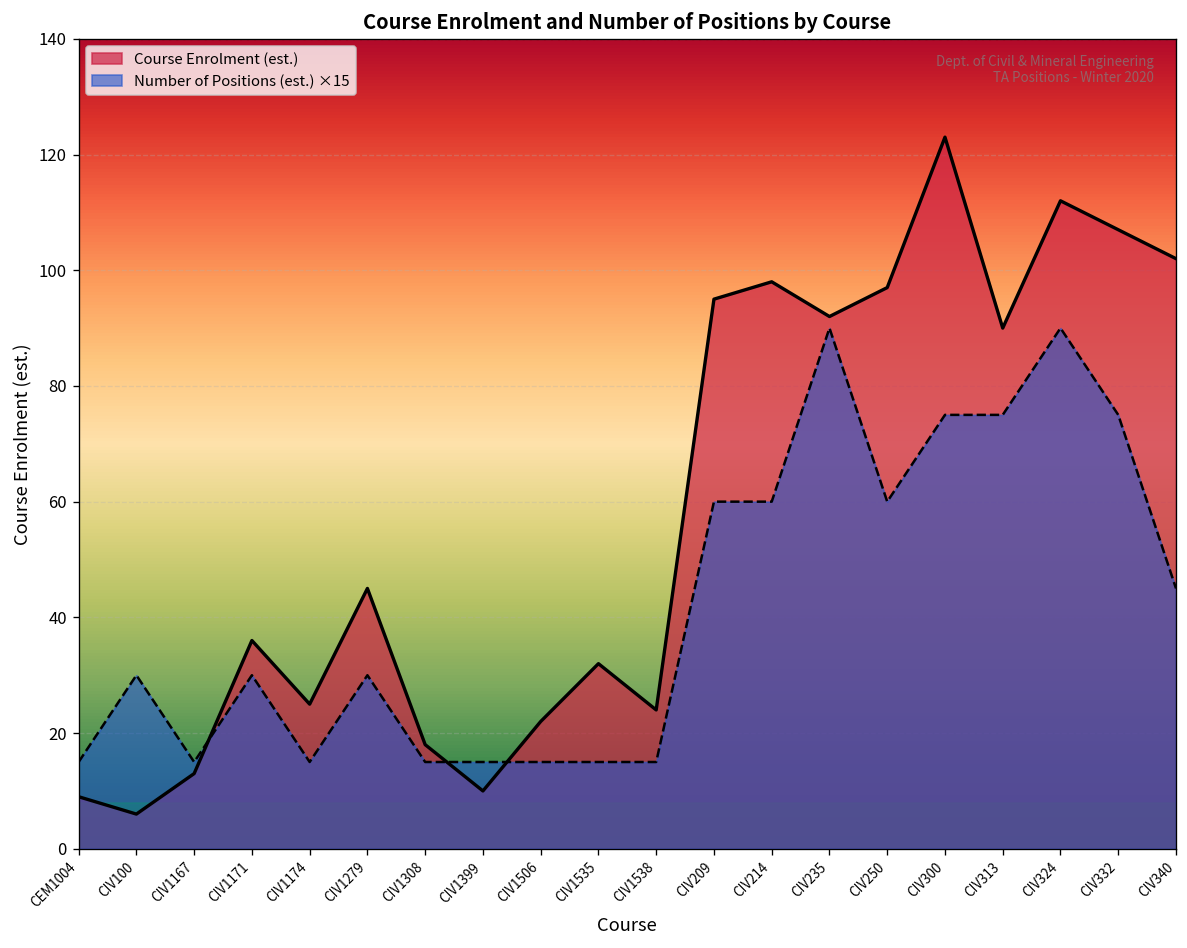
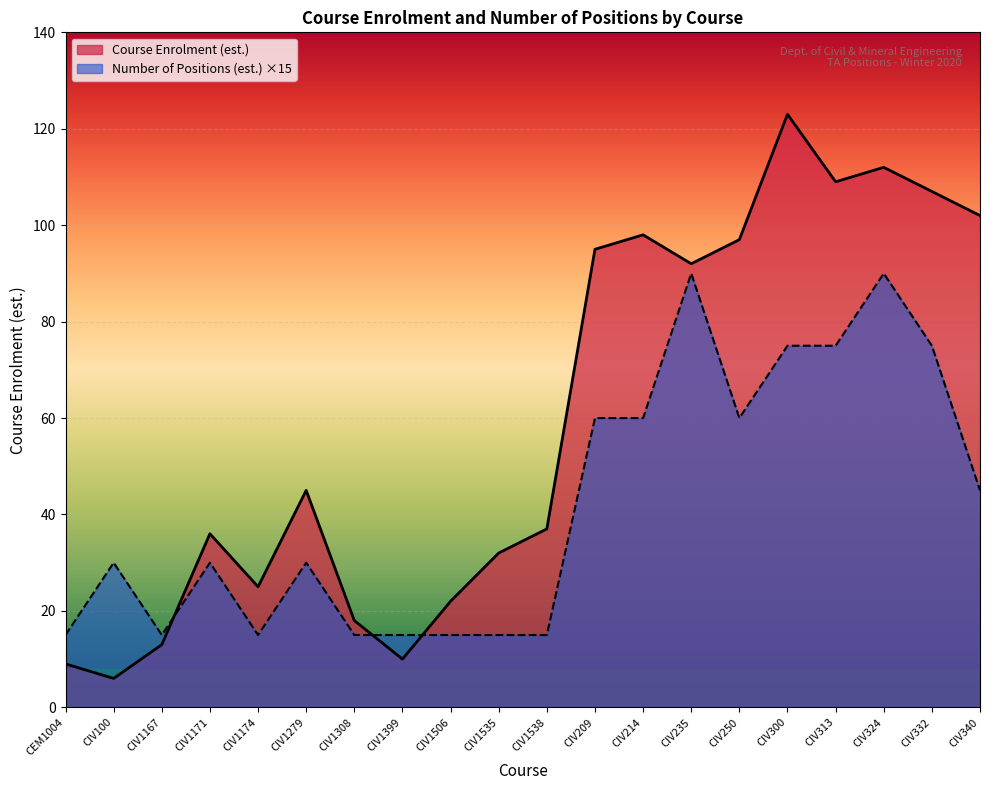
Course Enrolment (est.), CIV1538: 24 -> 37
Course Enrolment (est.), CIV313: 90 -> 109
